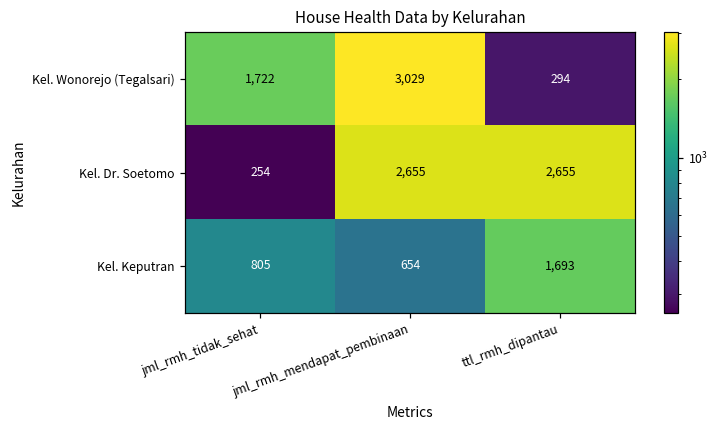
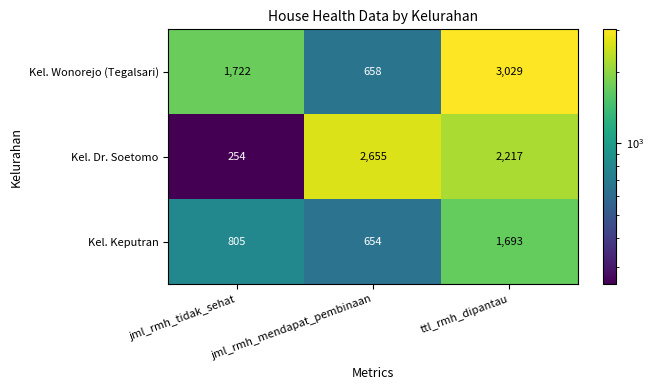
Kel. Wonorejo (Tegalsari), jml_rmh_mendapat_pembinaan: 3,029 -> 658
Kel. Wonorejo (Tegalsari), ttl_rmh_dipantau: 294 -> 3,029
Kel. Dr. Soetomo, ttl_rmh_dipantau: 2,655 -> 2,217
